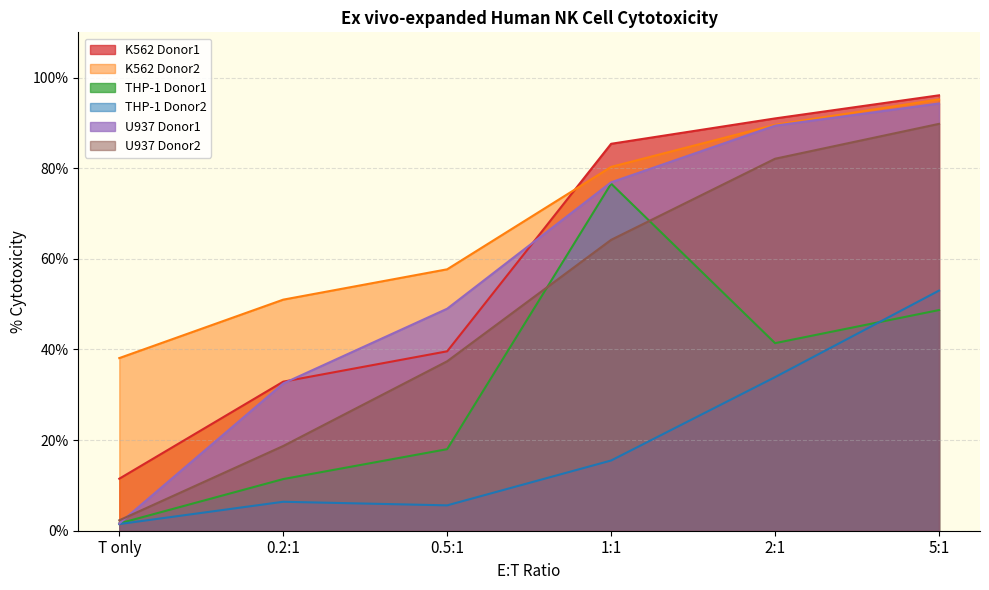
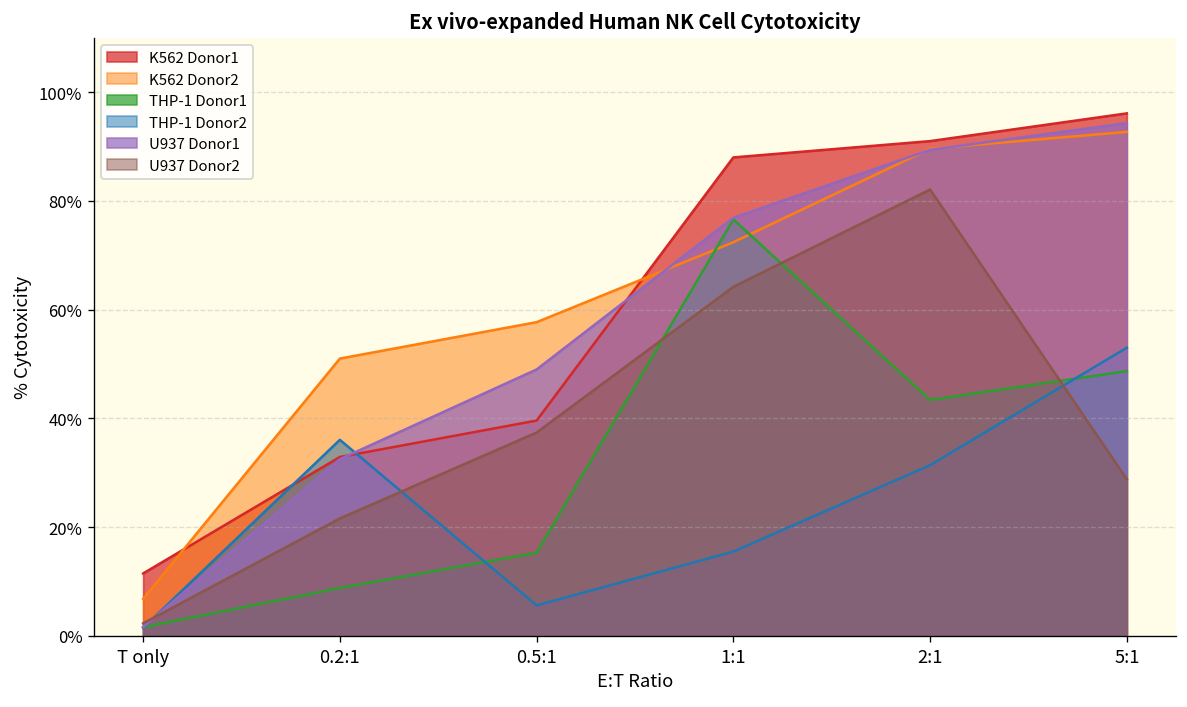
K562 Donor2, T only: 38% -> 7%
THP-1 Donor1, 0.2:1: 11% -> 9%
THP-1 Donor2, 0.2:1: 6% -> 36%
U937 Donor2, 0.2:1: 19% -> 22%
THP-1 Donor1, 0.5:1: 18% -> 15%
K562 Donor1, 1:1: 85% -> 88%
K562 Donor2, 1:1: 80% -> 72%
THP-1 Donor1, 2:1: 41% -> 43%
THP-1 Donor2, 2:1: 34% -> 31%
K562 Donor2, 5:1: 95% -> 93%
U937 Donor2, 5:1: 90% -> 29%
